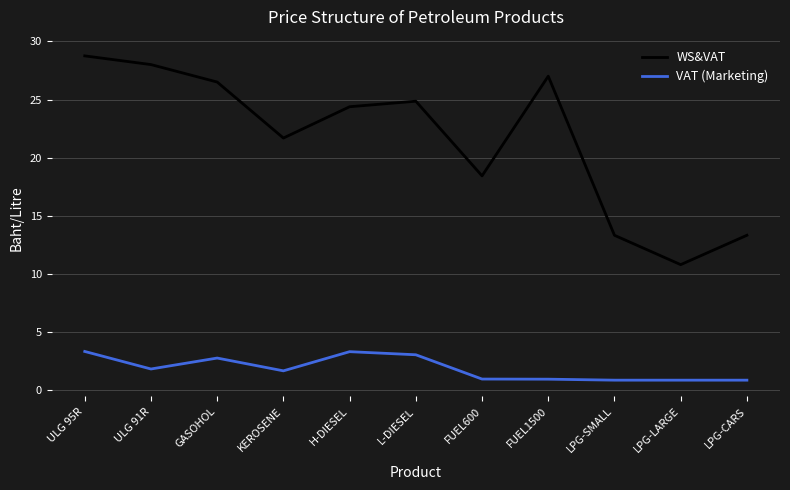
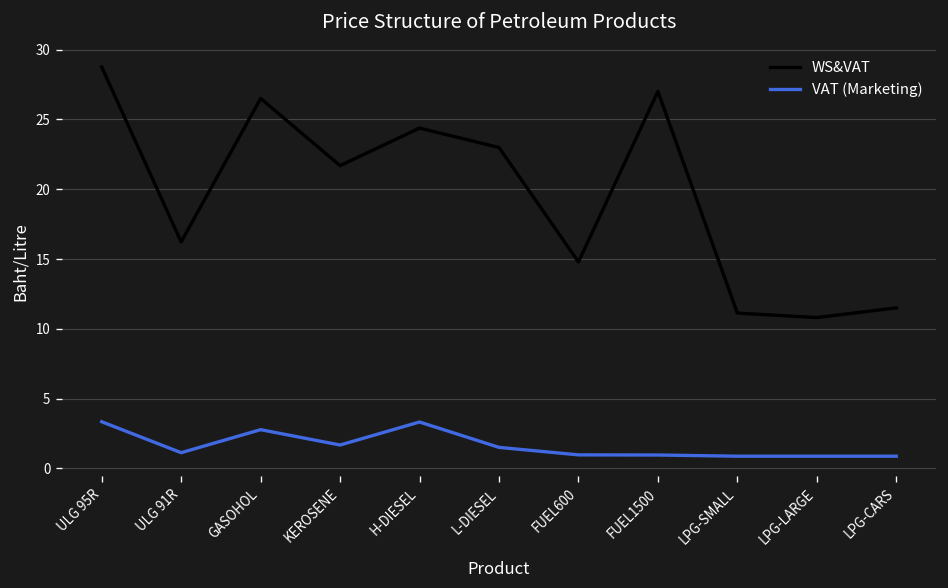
WS&VAT, ULG 91R: 28.0 -> 16.2
VAT (Marketing), ULG 91R: 1.8 -> 1.1
WS&VAT, L-DIESEL: 24.9 -> 23.0
VAT (Marketing), L-DIESEL: 3.1 -> 1.5
WS&VAT, FUEL600: 18.4 -> 14.8
WS&VAT, LPG-SMALL: 13.3 -> 11.1
WS&VAT, LPG-CARS: 13.3 -> 11.5
